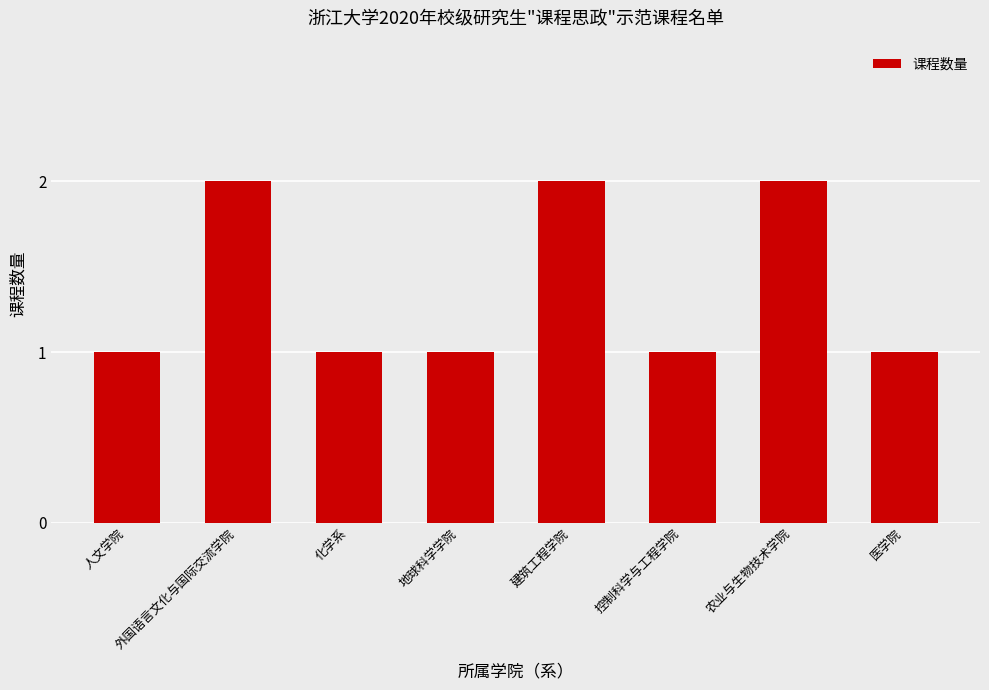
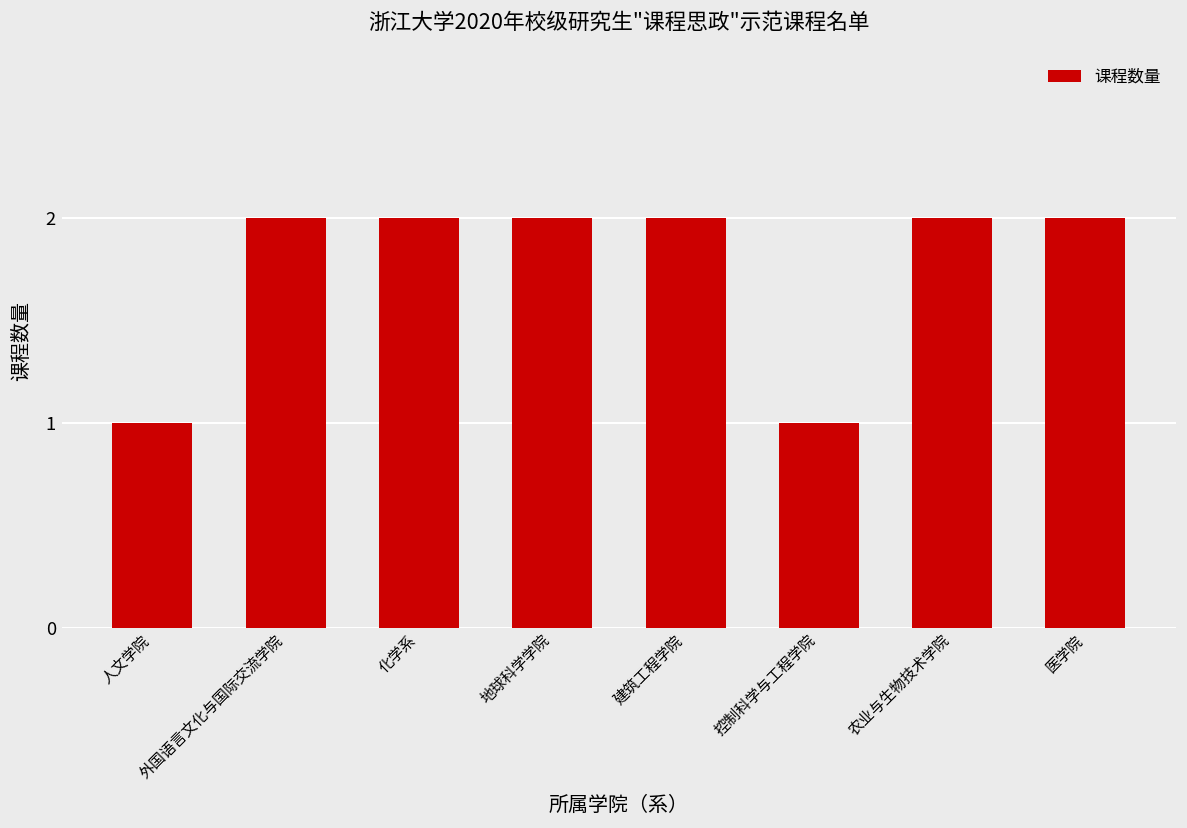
化学系: 1 -> 2
地球科学学院: 1 -> 2
医学院: 1 -> 2
